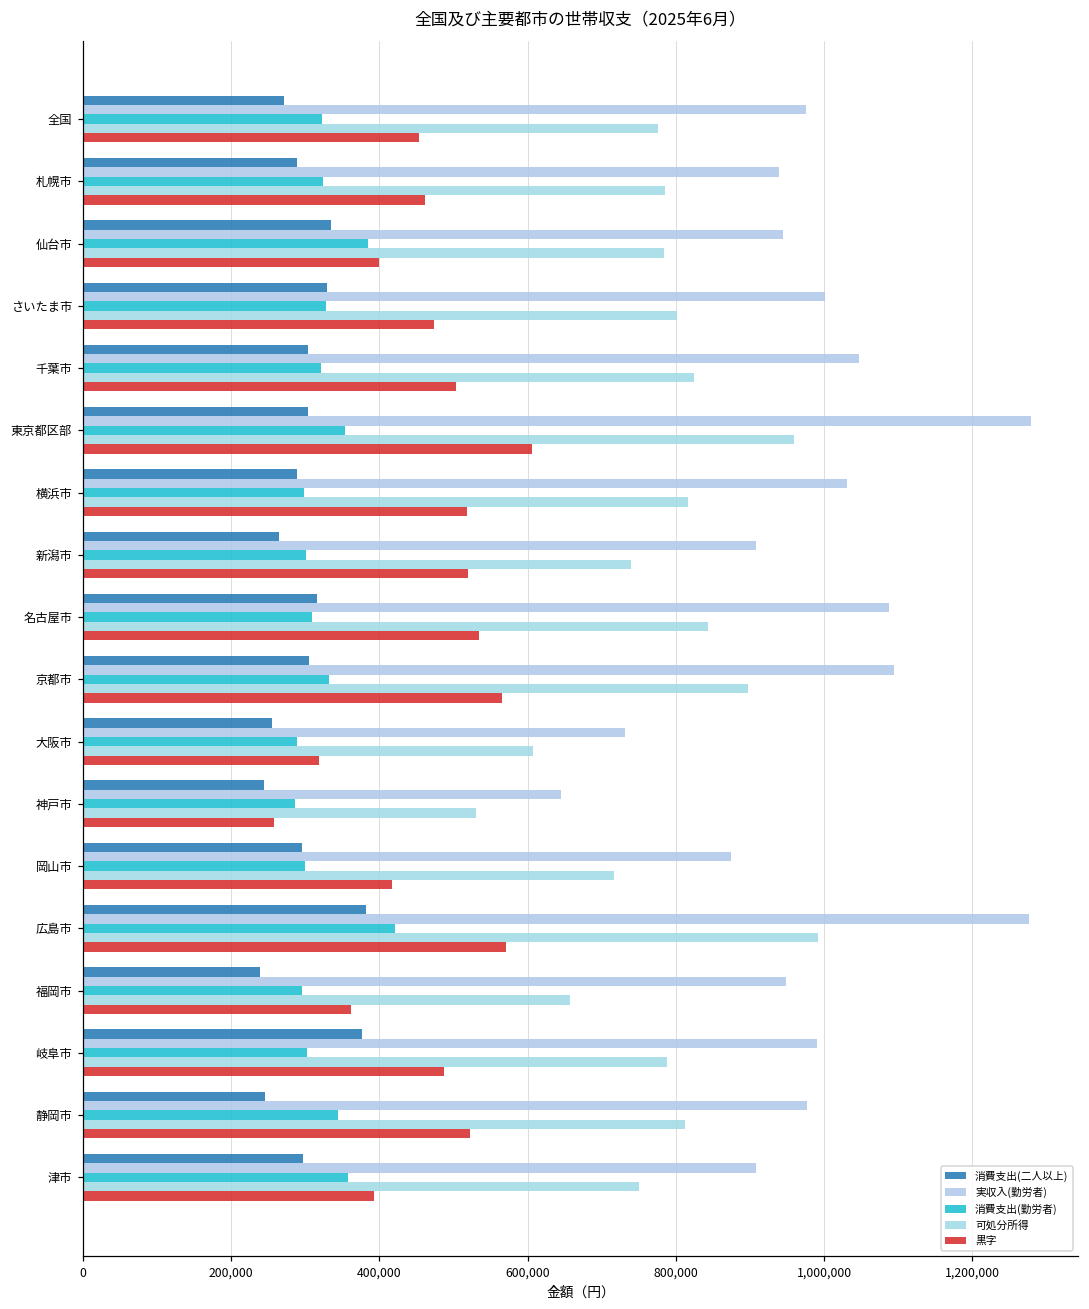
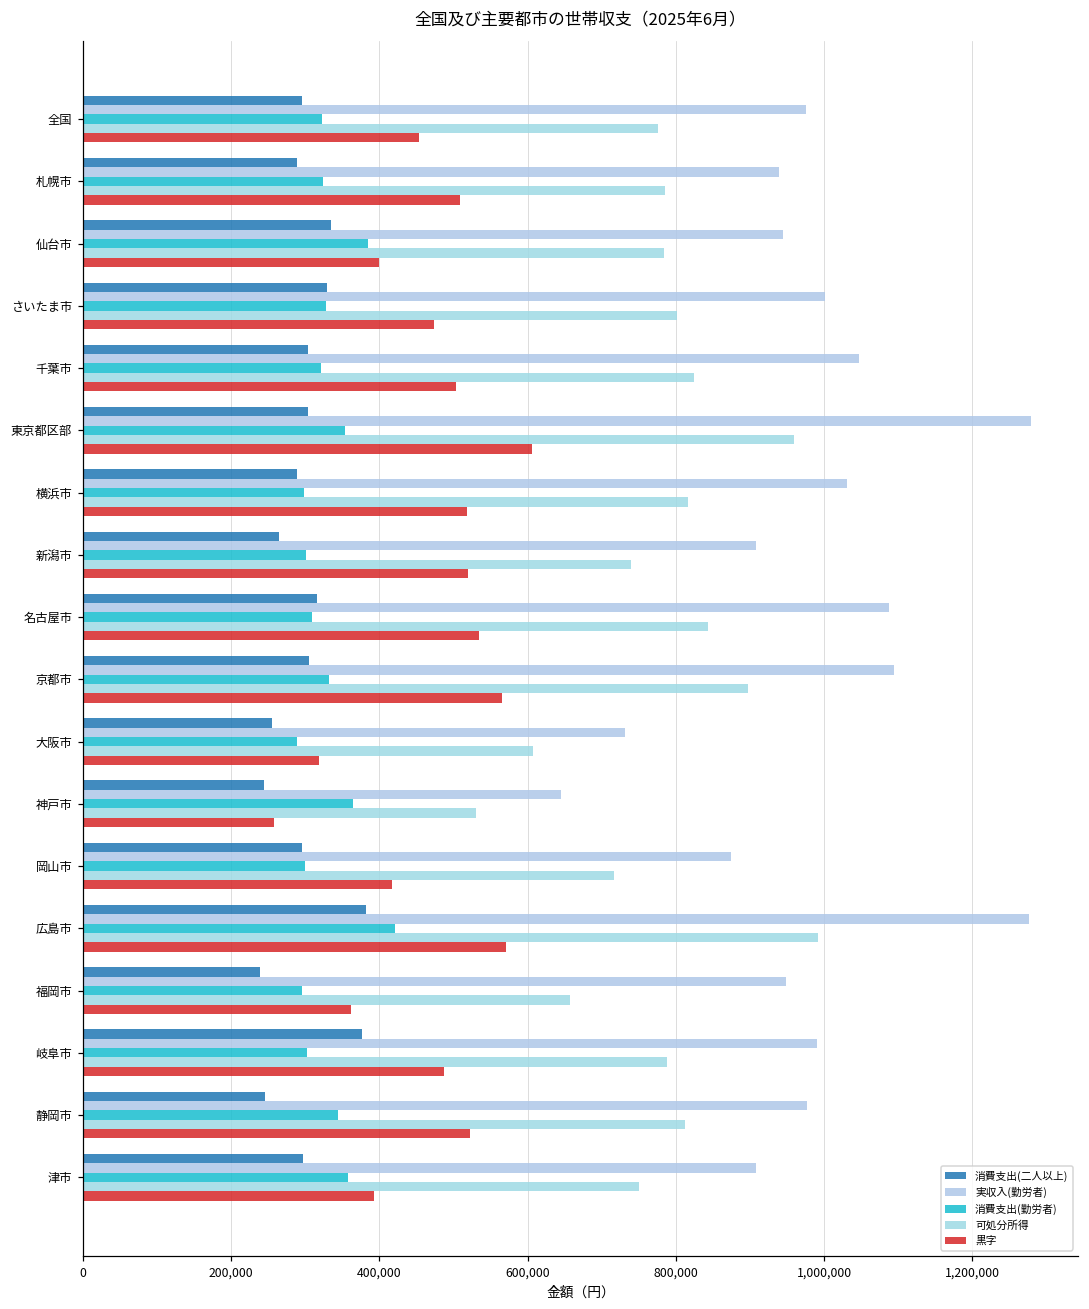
消費支出(二人以上), 全国: 270,000 -> 300,000
黒字, 札幌市: 460,000 -> 510,000
消費支出(勤労者), 神戸市: 290,000 -> 360,000
